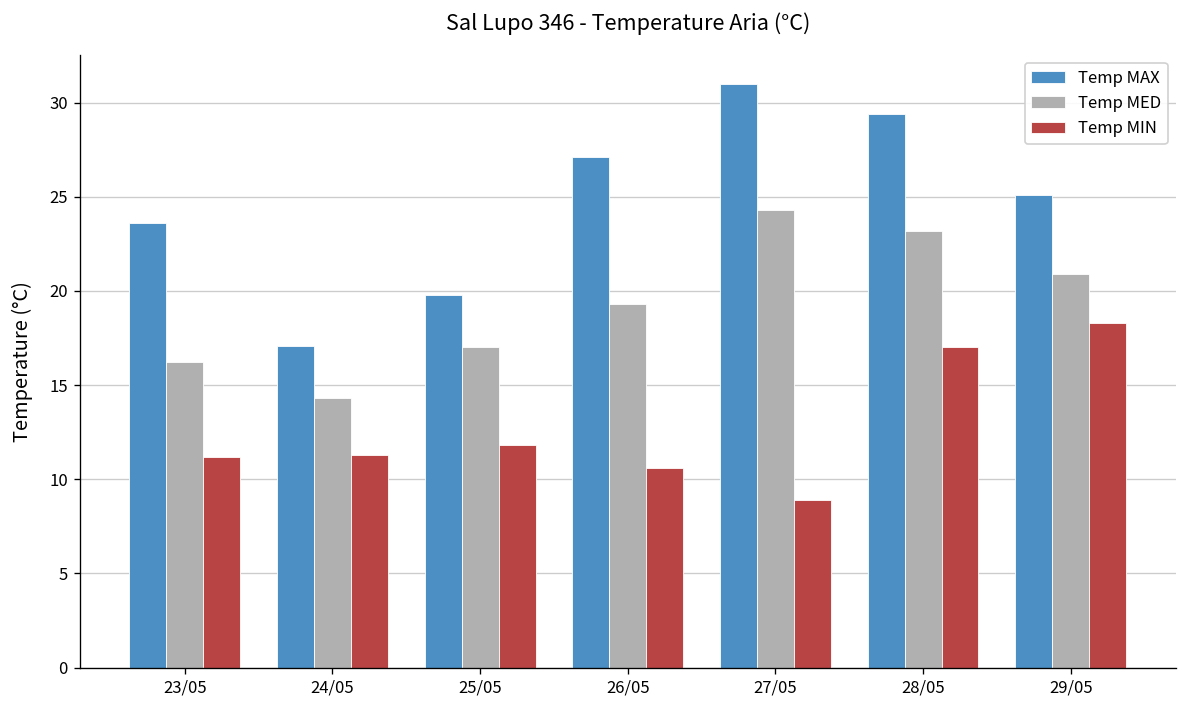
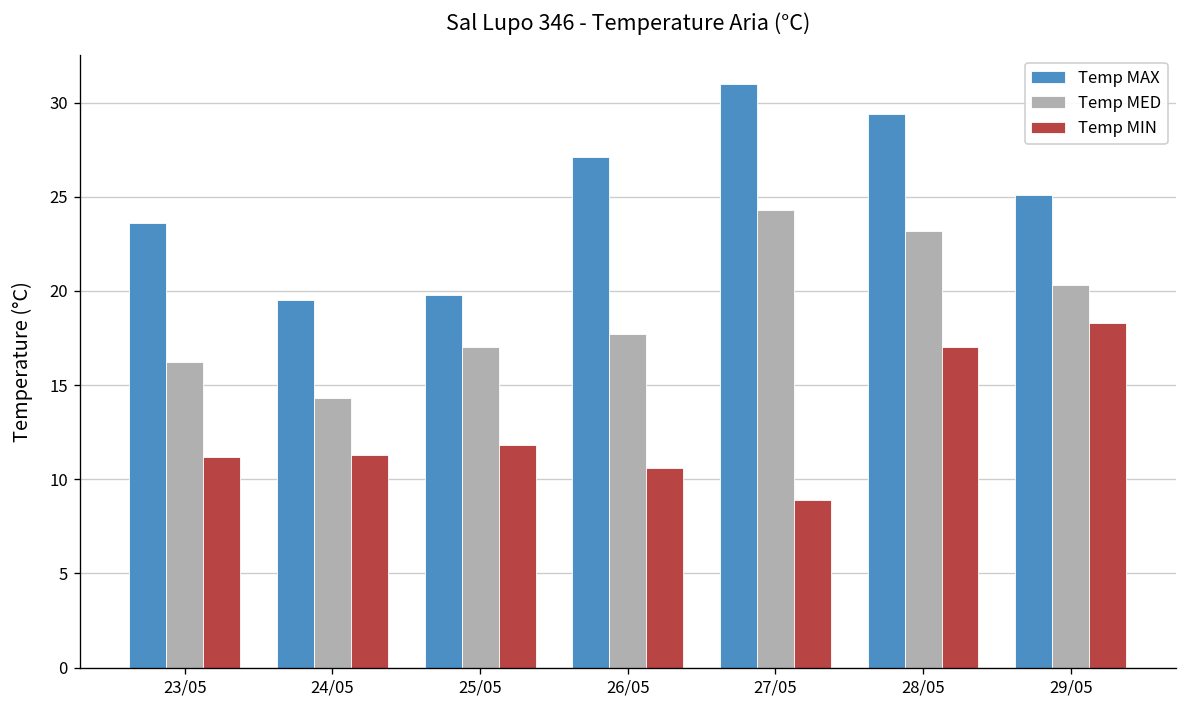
Temp MAX, 24/05: 17.1 -> 19.5
Temp MED, 26/05: 19.3 -> 17.7
Temp MED, 29/05: 20.9 -> 20.3
